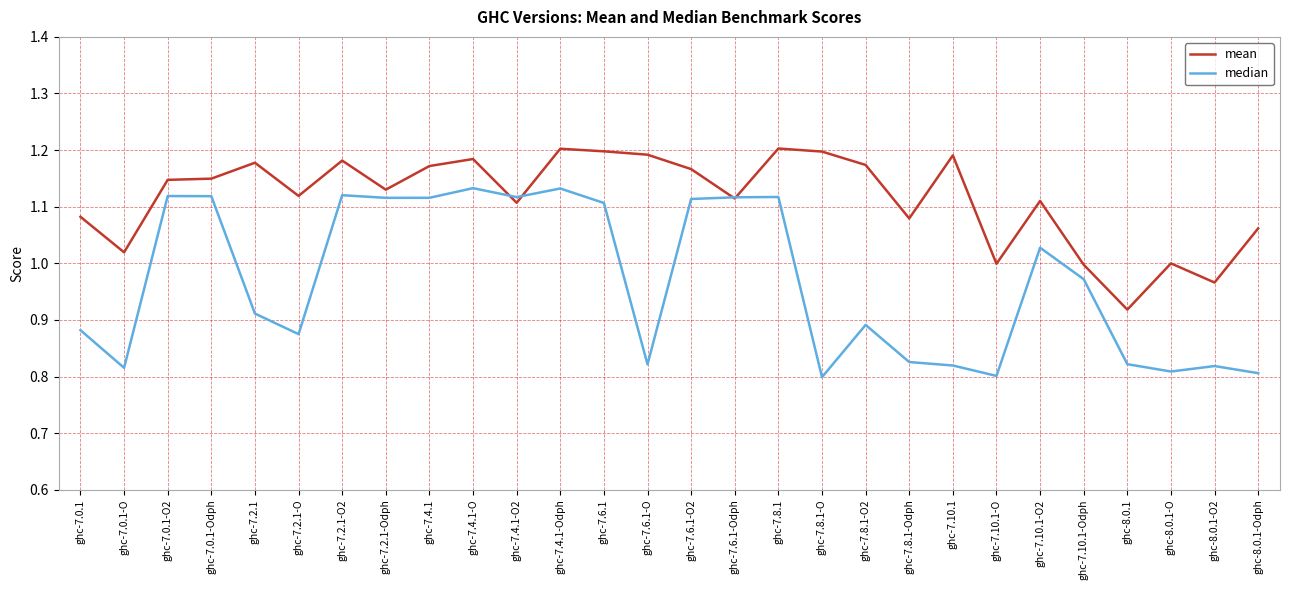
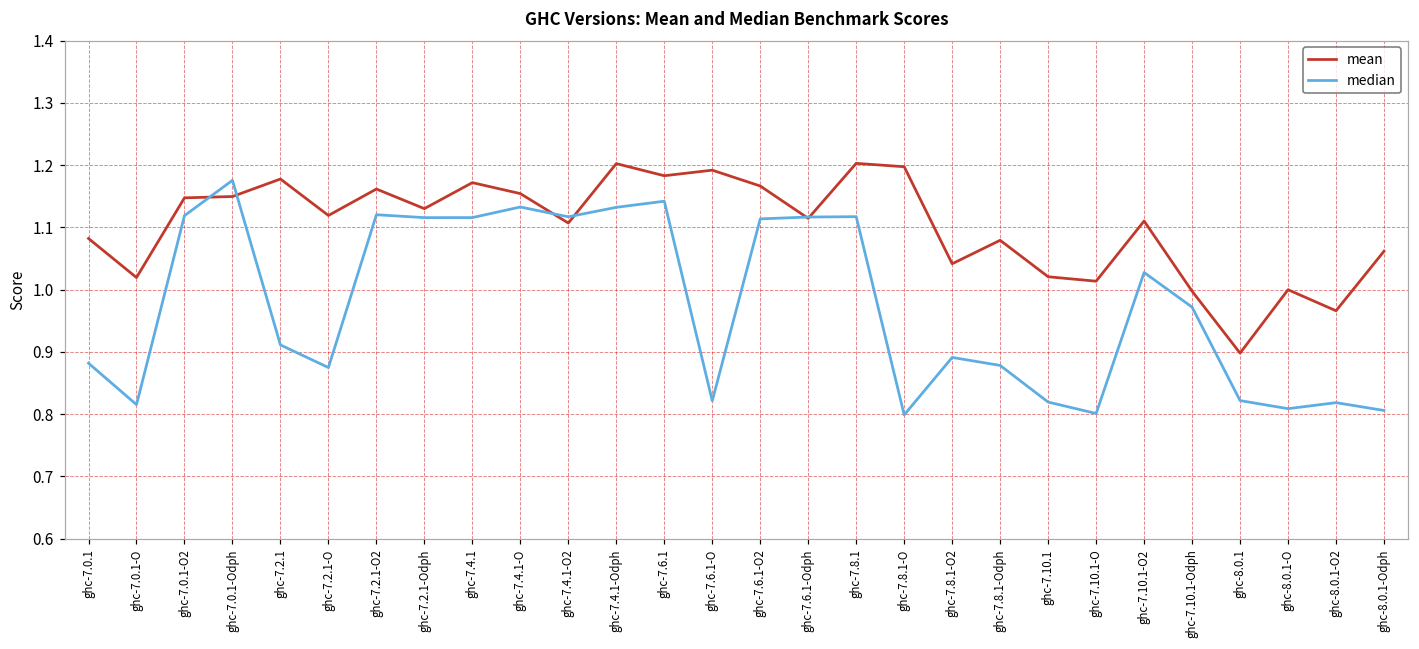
median, ghc-7.0.1-Odph: 1.12 -> 1.18
mean, ghc-7.2.1-O2: 1.18 -> 1.16
mean, ghc-7.4.1-O: 1.18 -> 1.15
mean, ghc-7.6.1: 1.20 -> 1.18
median, ghc-7.6.1: 1.11 -> 1.14
mean, ghc-7.8.1-O2: 1.17 -> 1.04
median, ghc-7.8.1-Odph: 0.83 -> 0.88
mean, ghc-7.10.1: 1.19 -> 1.02
mean, ghc-7.10.1-O: 1.00 -> 1.01
mean, ghc-8.0.1: 0.92 -> 0.90
